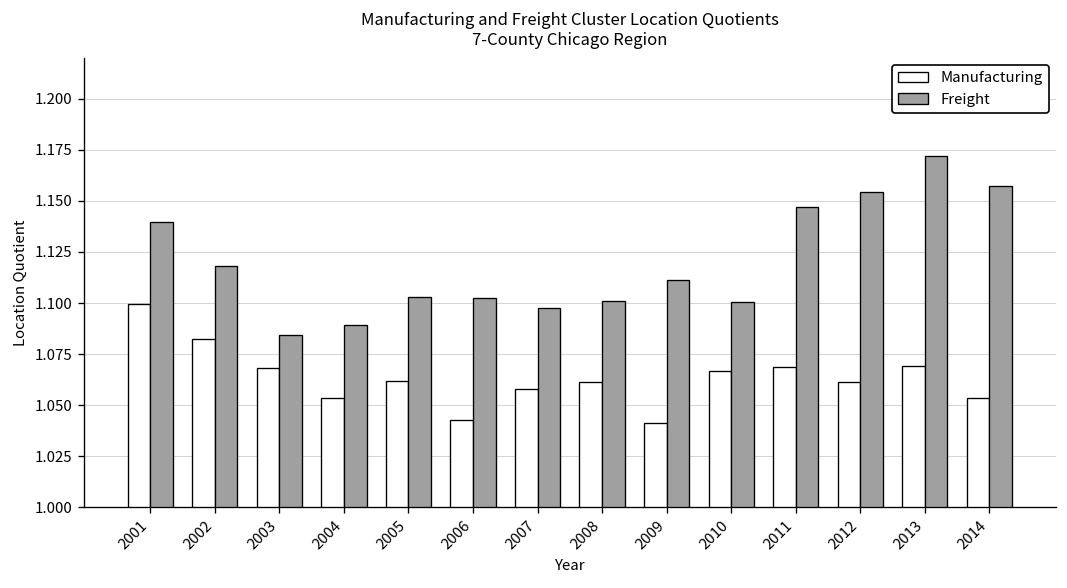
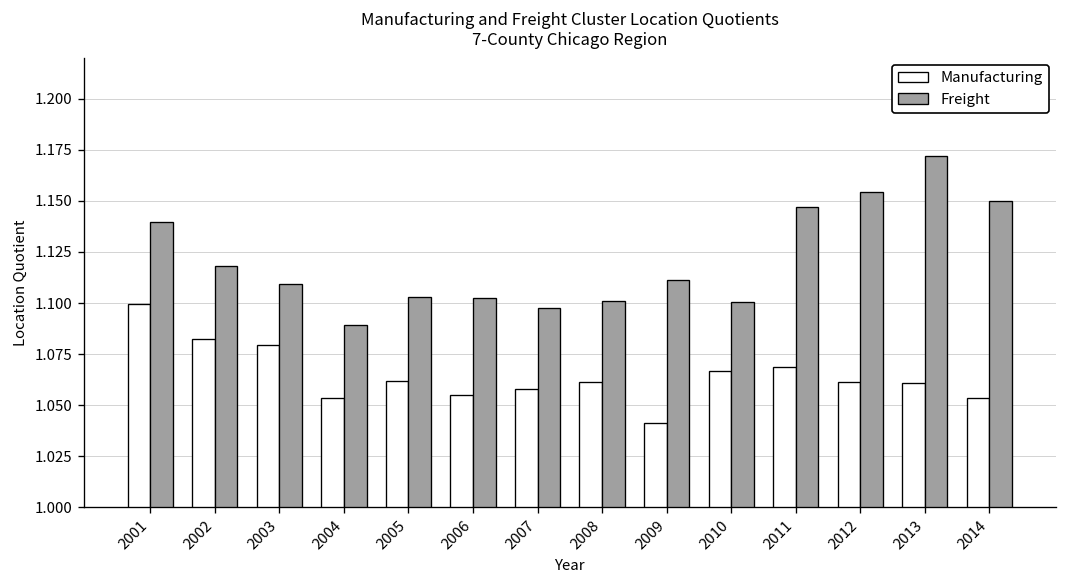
Manufacturing, 2003: 1.068 -> 1.080
Freight, 2003: 1.084 -> 1.109
Manufacturing, 2006: 1.043 -> 1.055
Manufacturing, 2013: 1.069 -> 1.061
Freight, 2014: 1.157 -> 1.150
